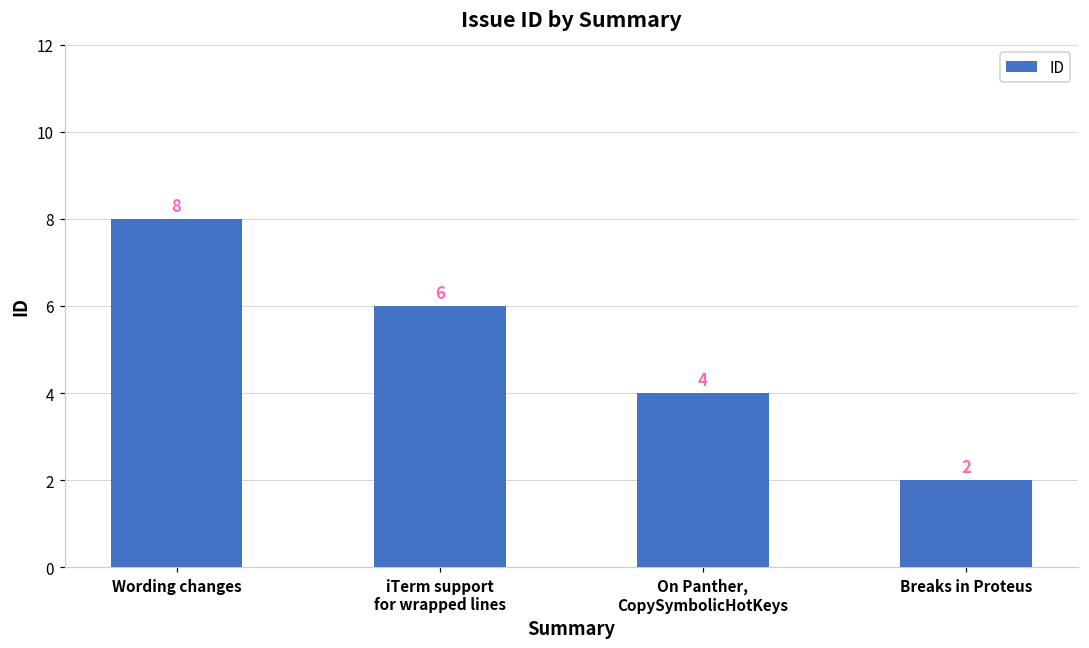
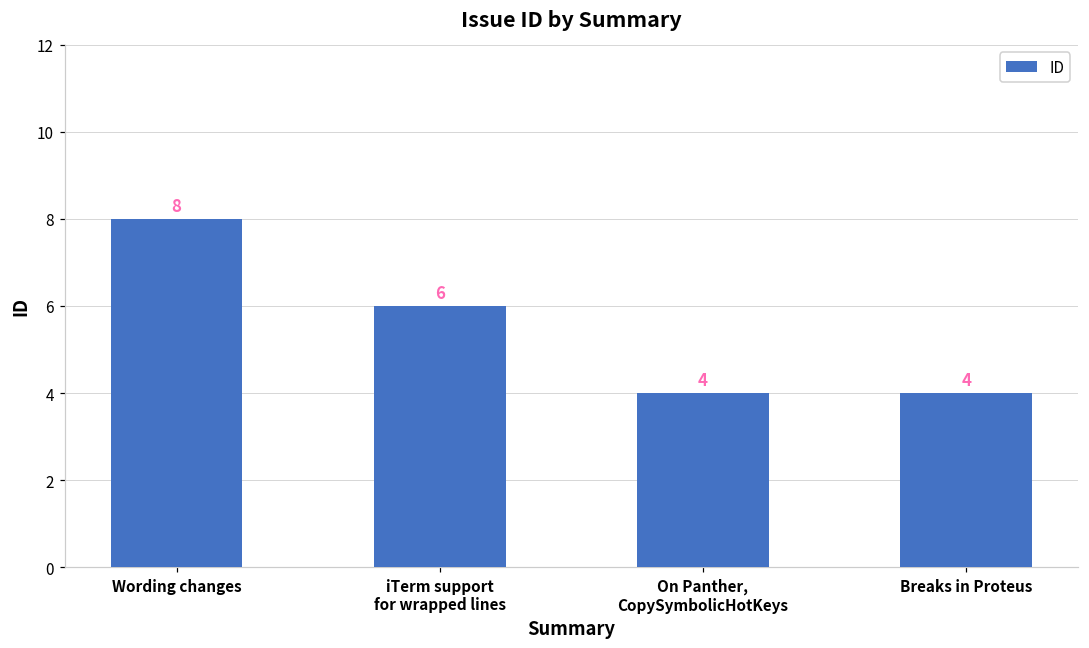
Breaks in Proteus: 2 -> 4
